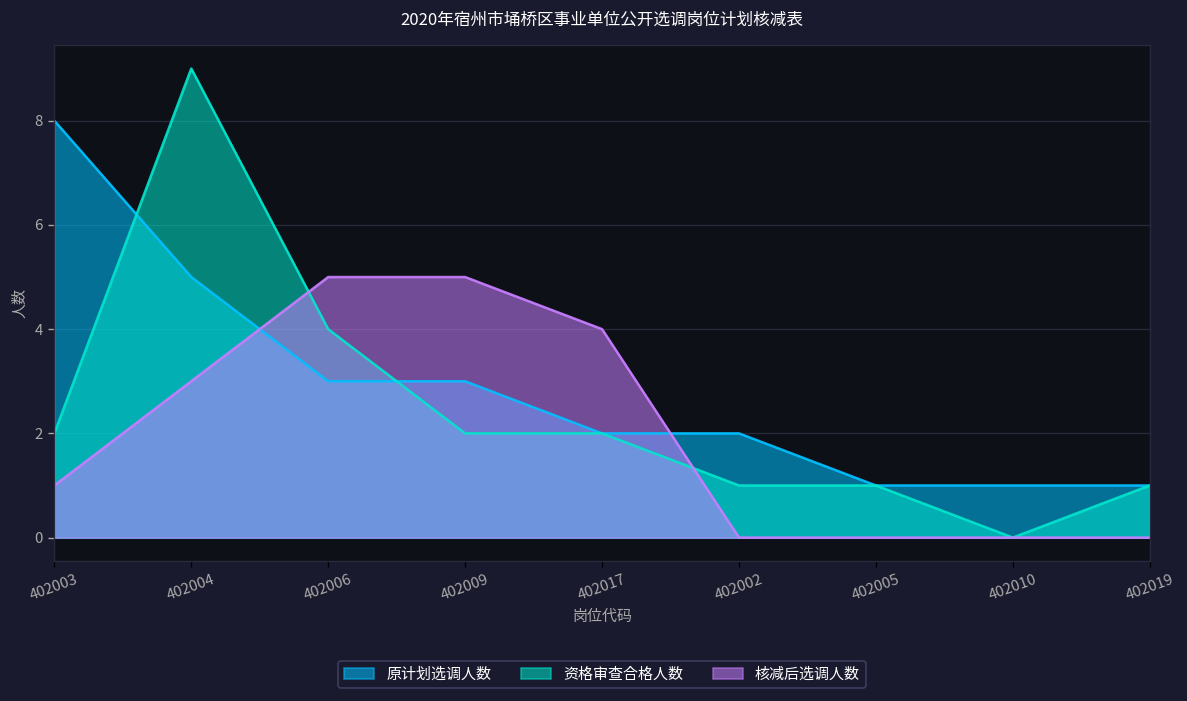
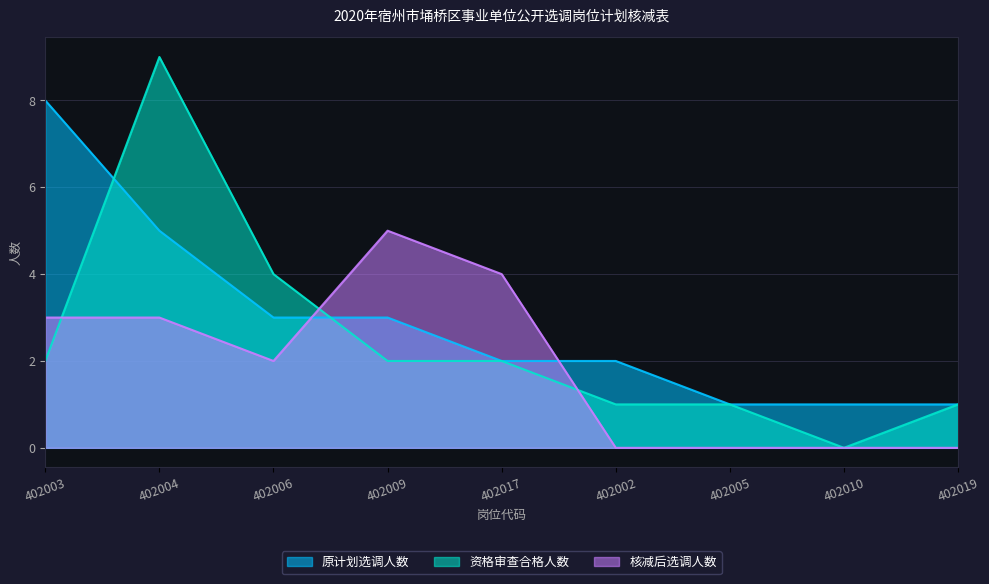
核减后选调人数, 402003: 1 -> 3
核减后选调人数, 402006: 5 -> 2
